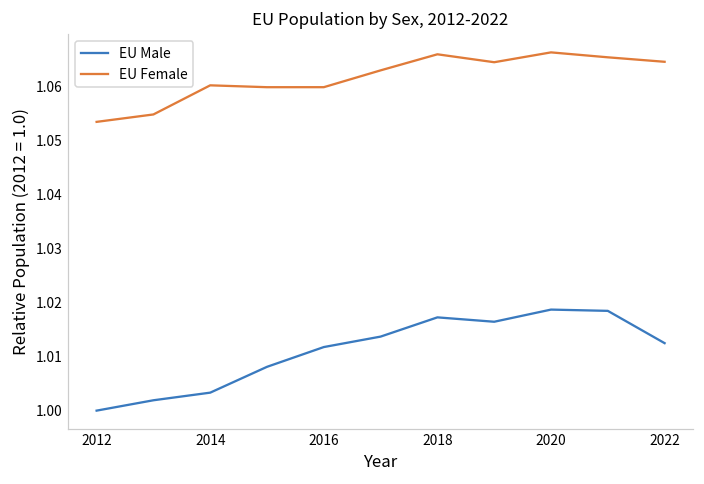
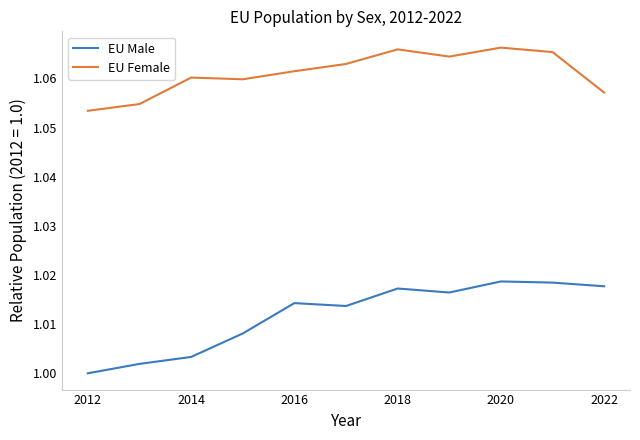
EU Male, 2016: 1.012 -> 1.014
EU Female, 2016: 1.060 -> 1.061
EU Male, 2022: 1.012 -> 1.018
EU Female, 2022: 1.065 -> 1.057
